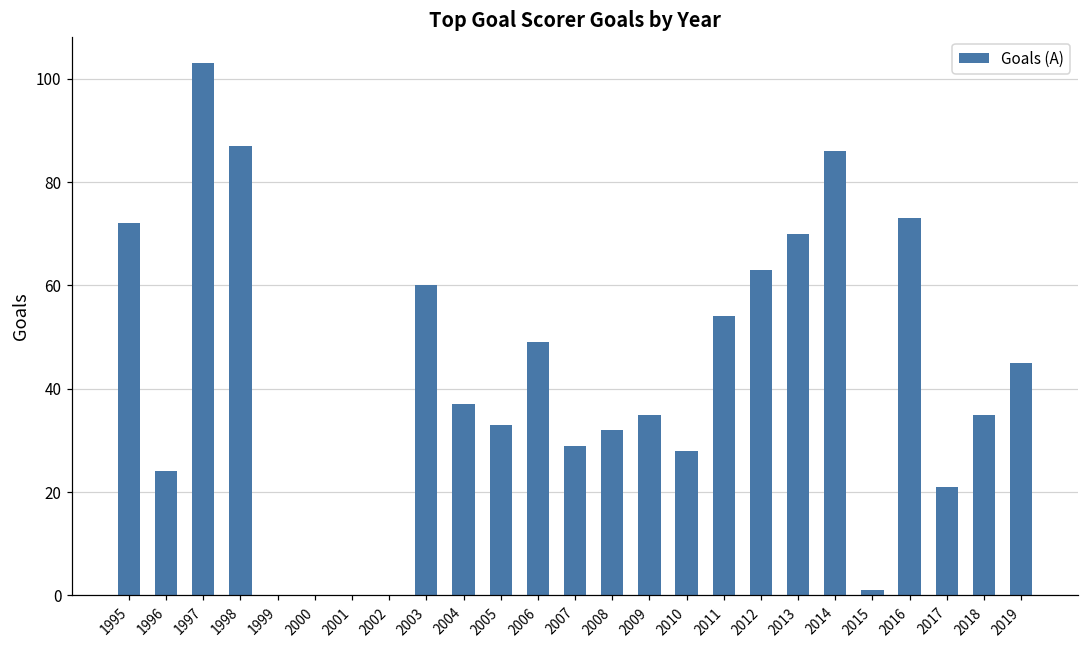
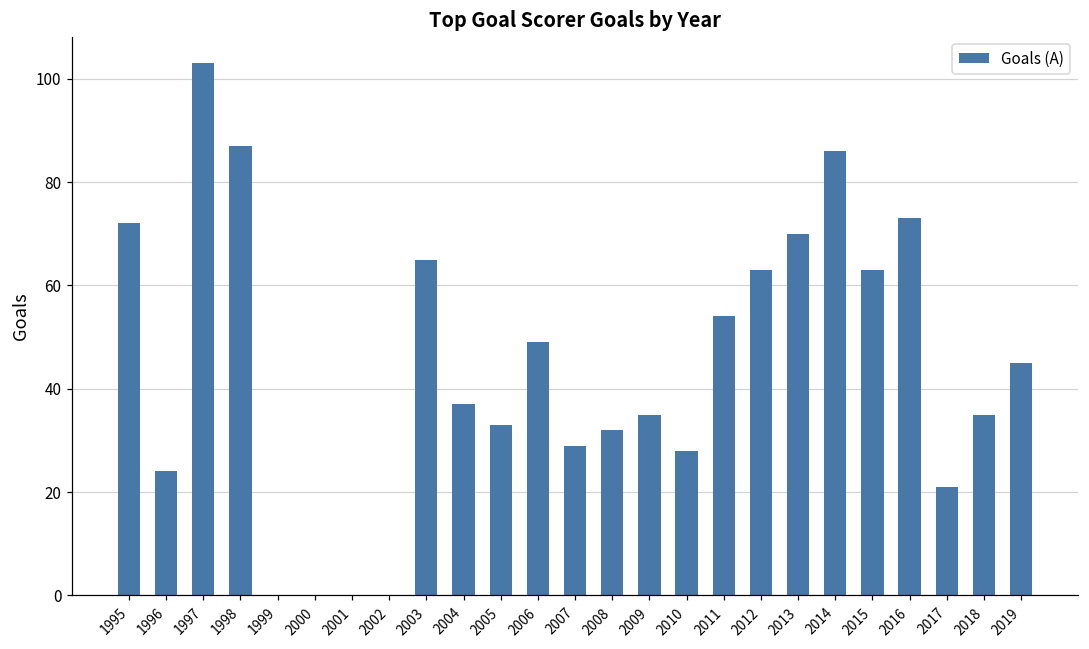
2003: 60 -> 65
2015: 1 -> 63
